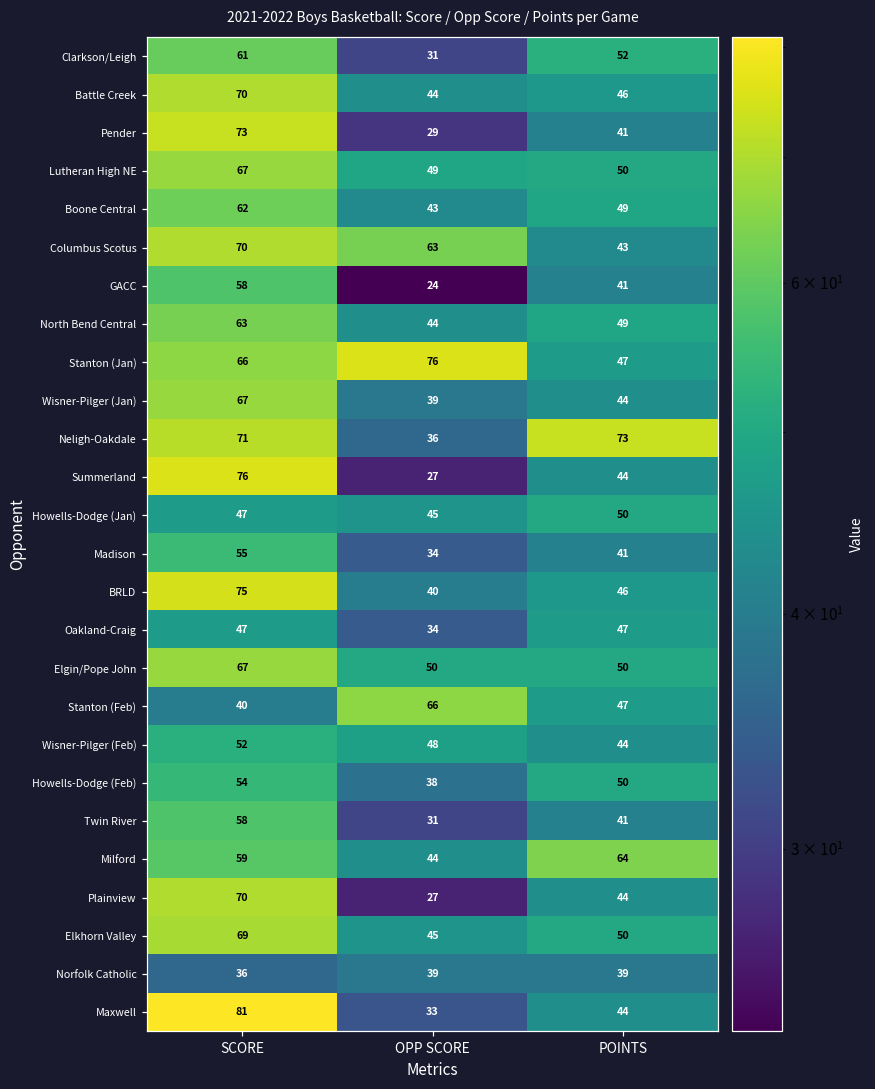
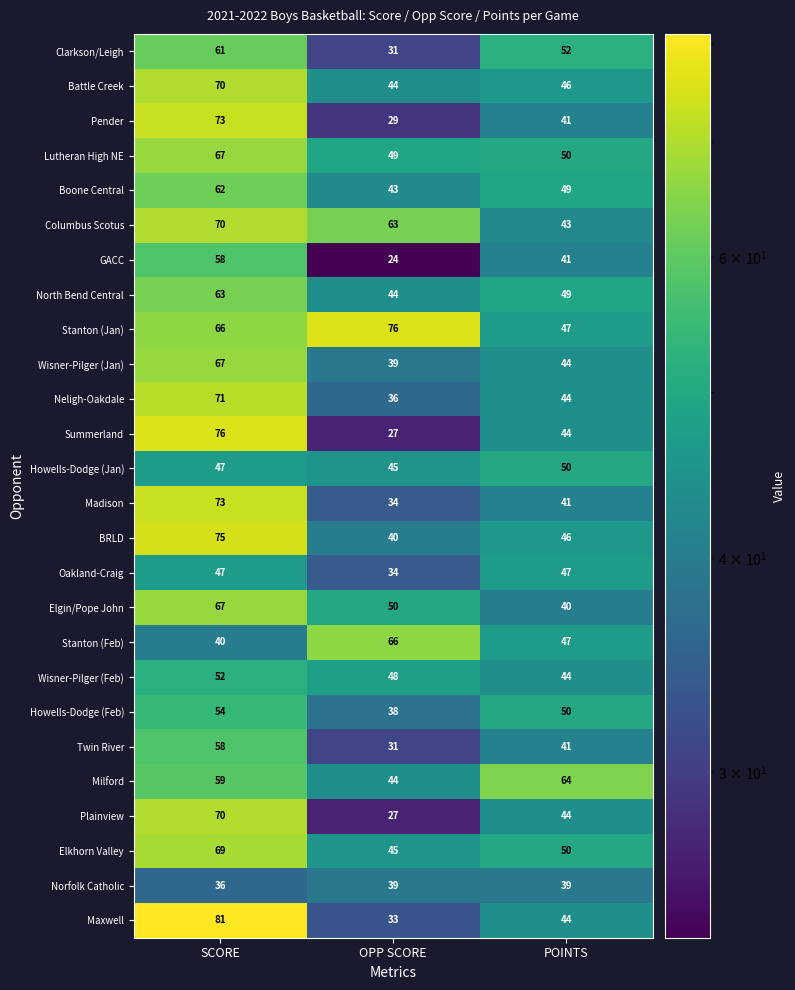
Neligh-Oakdale, POINTS: 73 -> 44
Madison, SCORE: 55 -> 73
Elgin/Pope John, POINTS: 50 -> 40
